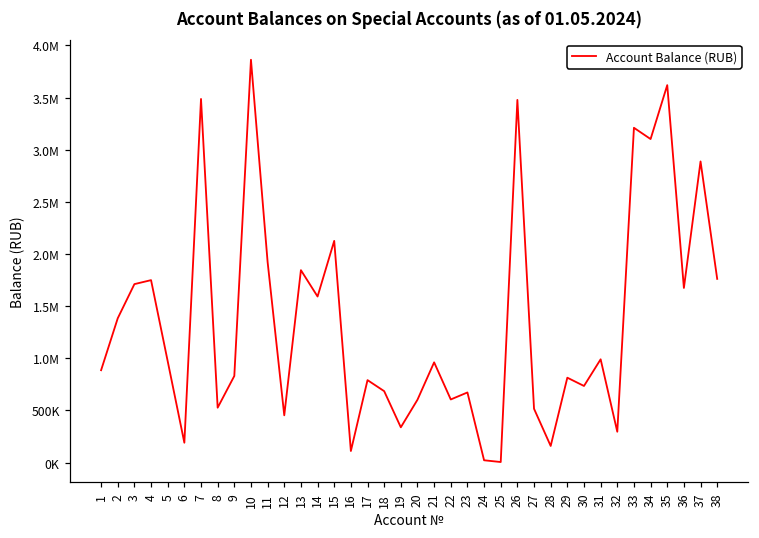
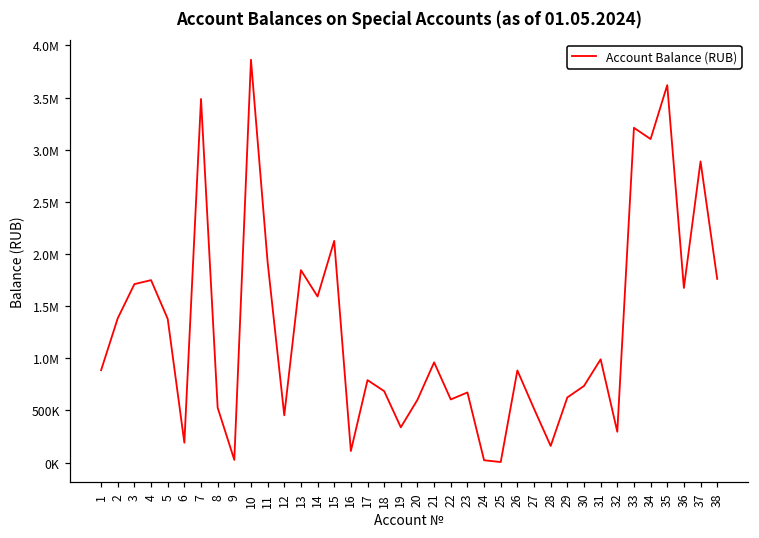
5: 1000000 -> 1400000
9: 800000 -> 0
26: 3500000 -> 900000
29: 800000 -> 600000
